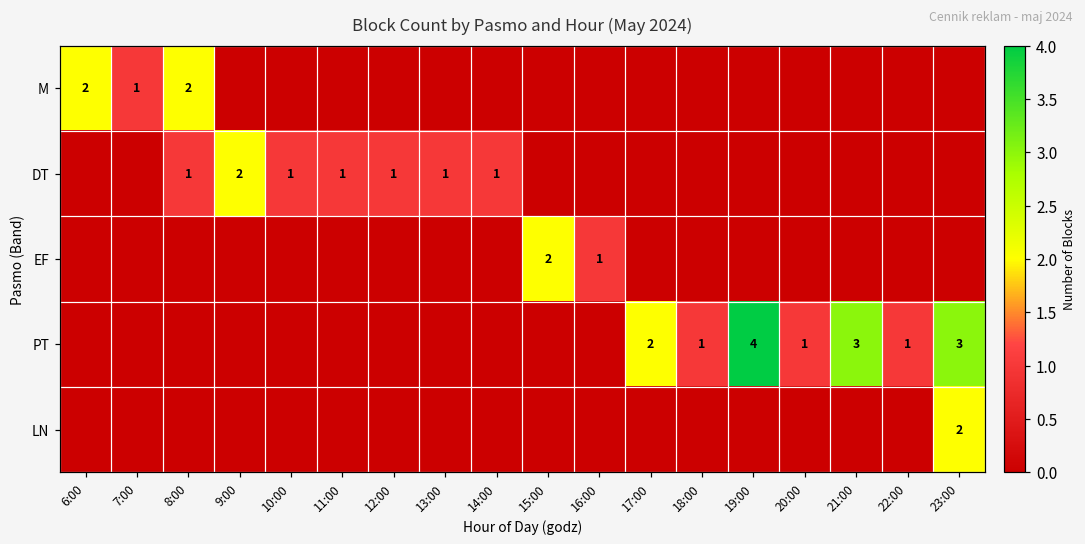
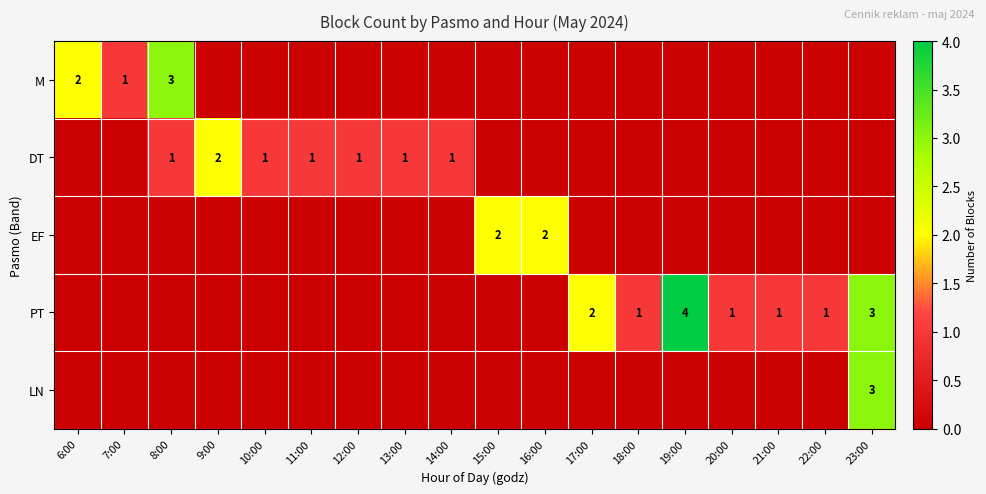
M, 8:00: 2 -> 3
EF, 16:00: 1 -> 2
PT, 21:00: 3 -> 1
LN, 23:00: 2 -> 3
